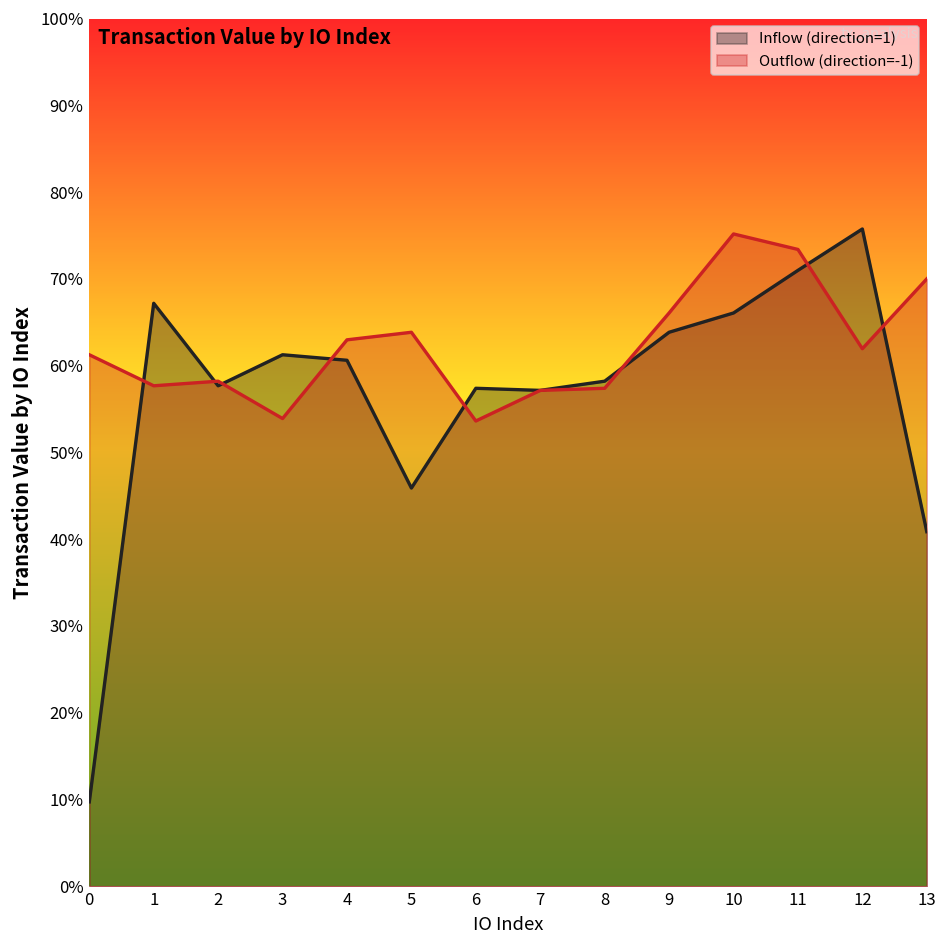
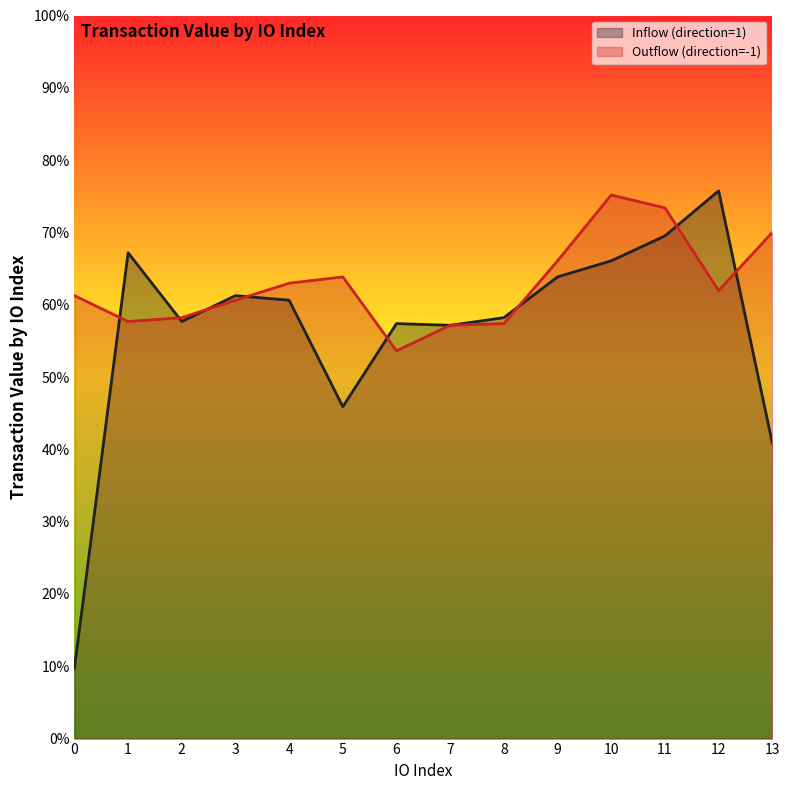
Outflow (direction=-1), 3: 54% -> 61%
Inflow (direction=1), 11: 71% -> 70%
